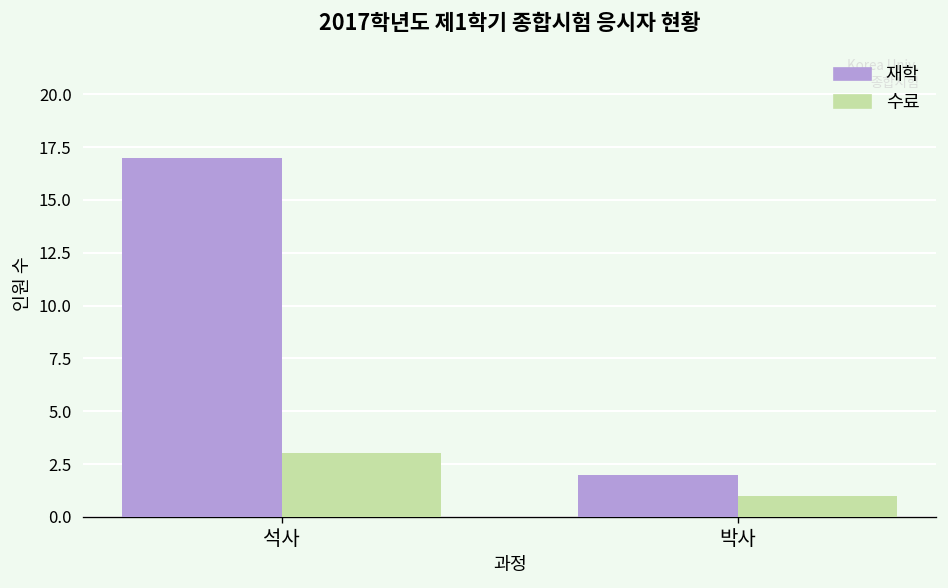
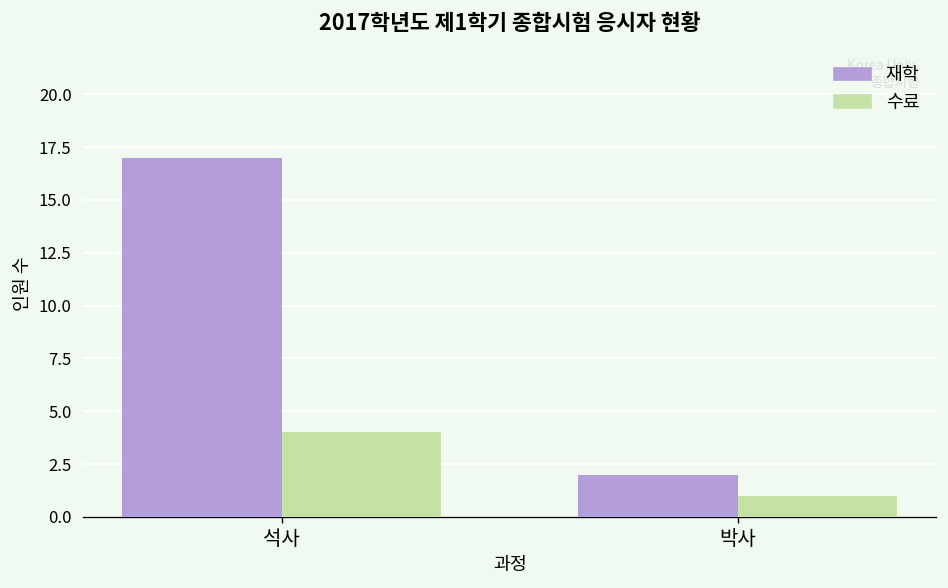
수료, 석사: 3 -> 4
